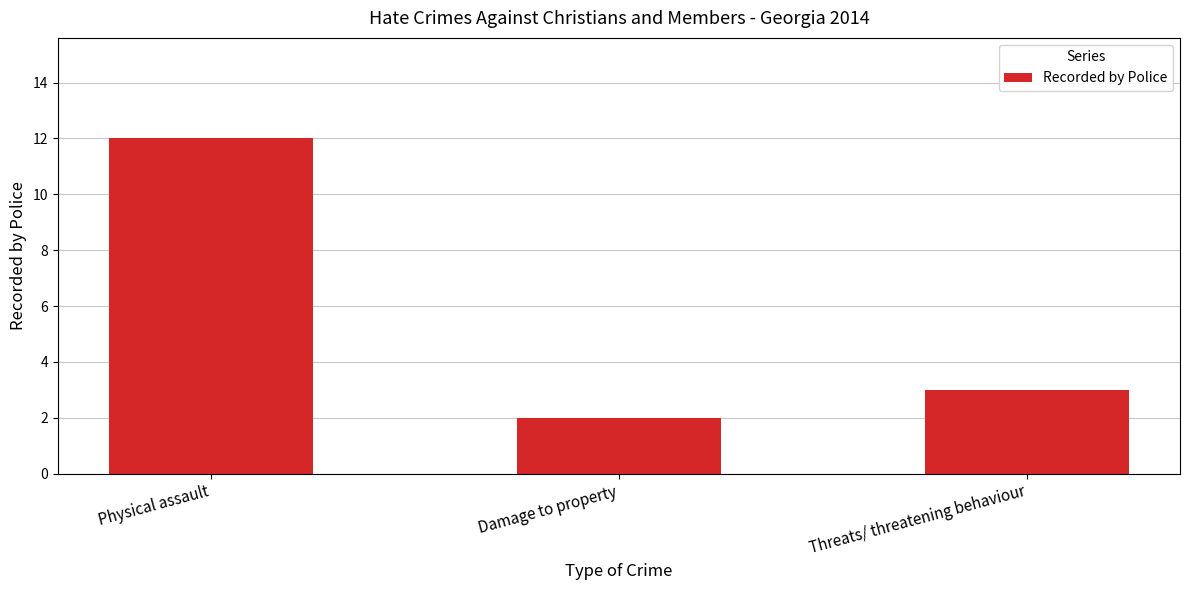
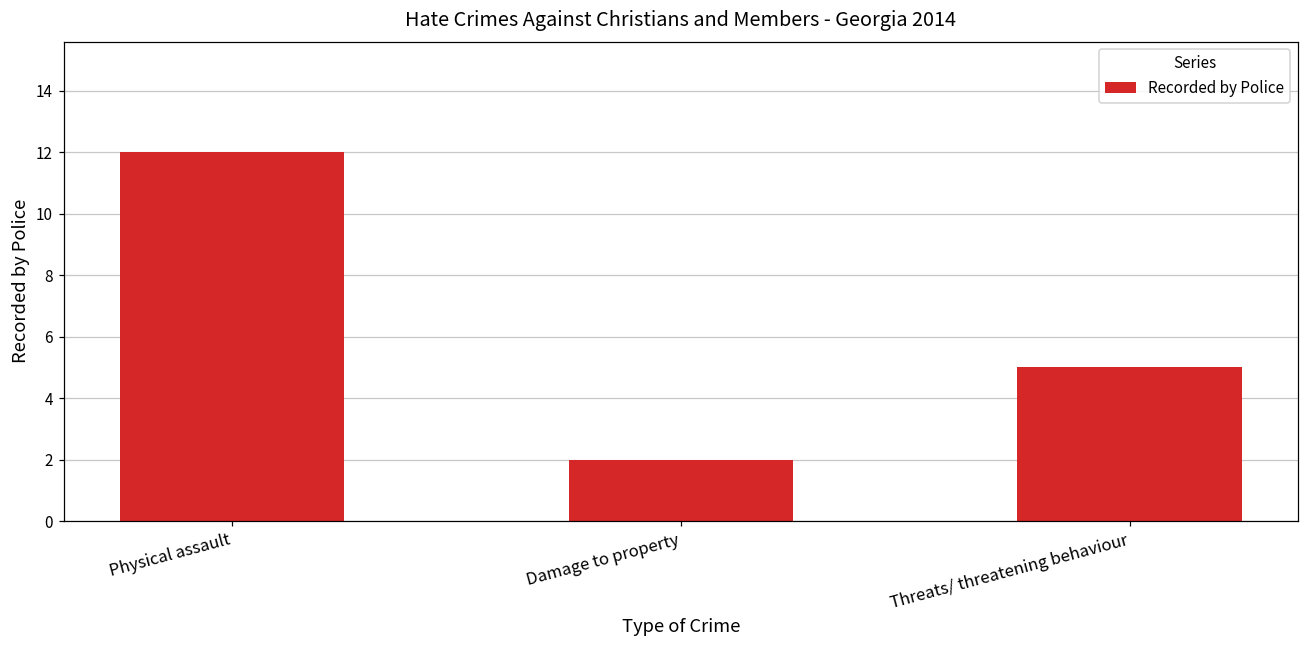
Threats/ threatening behaviour: 3 -> 5
